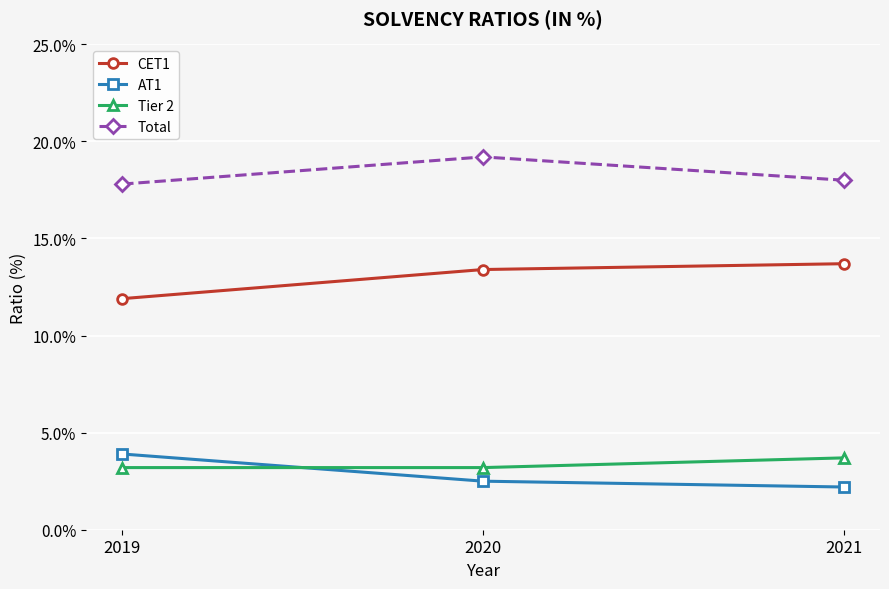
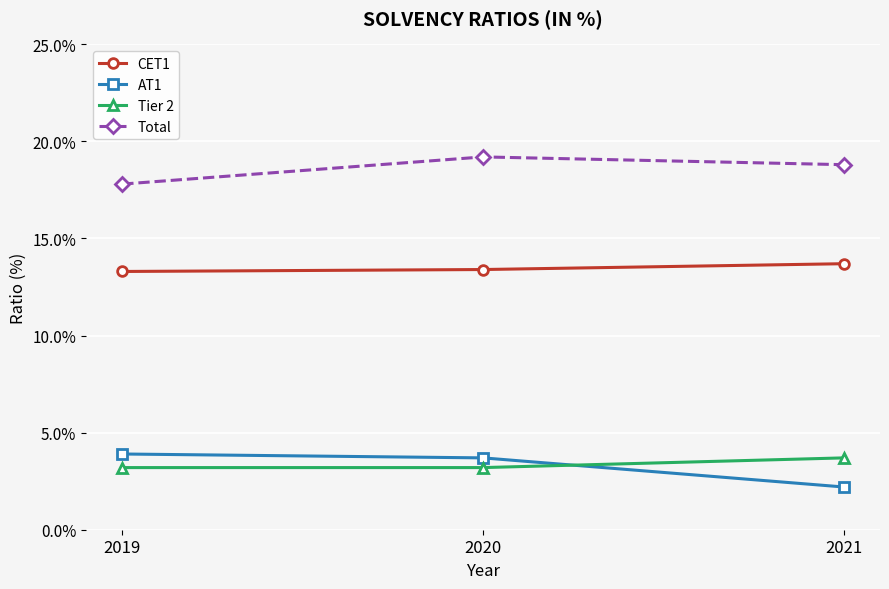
CET1, 2019: 11.9% -> 13.3%
AT1, 2020: 2.5% -> 3.7%
Total, 2021: 18.0% -> 18.8%
